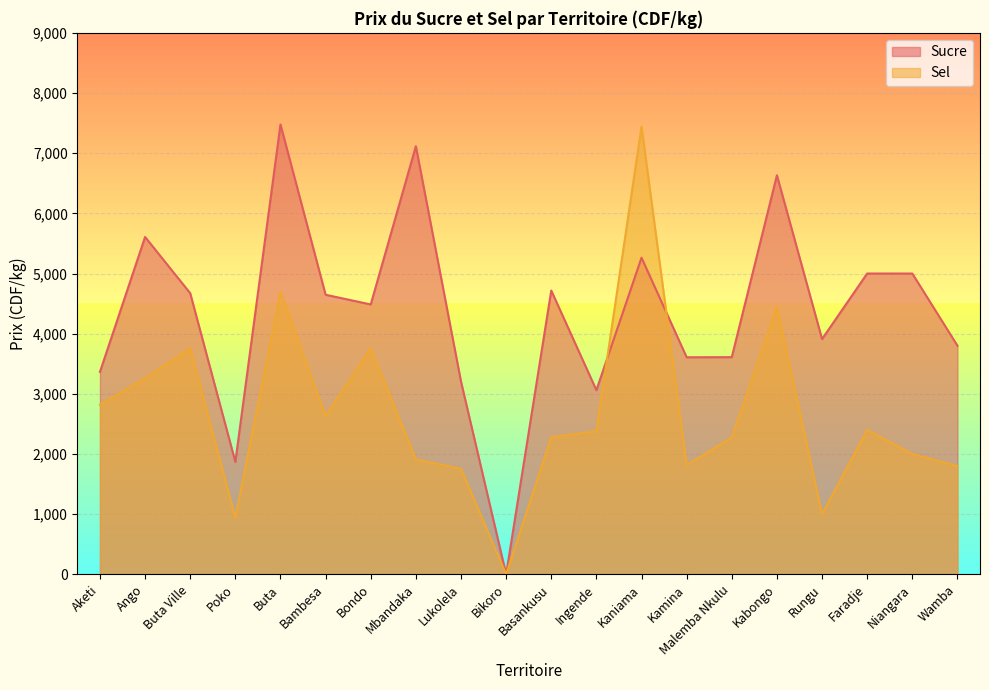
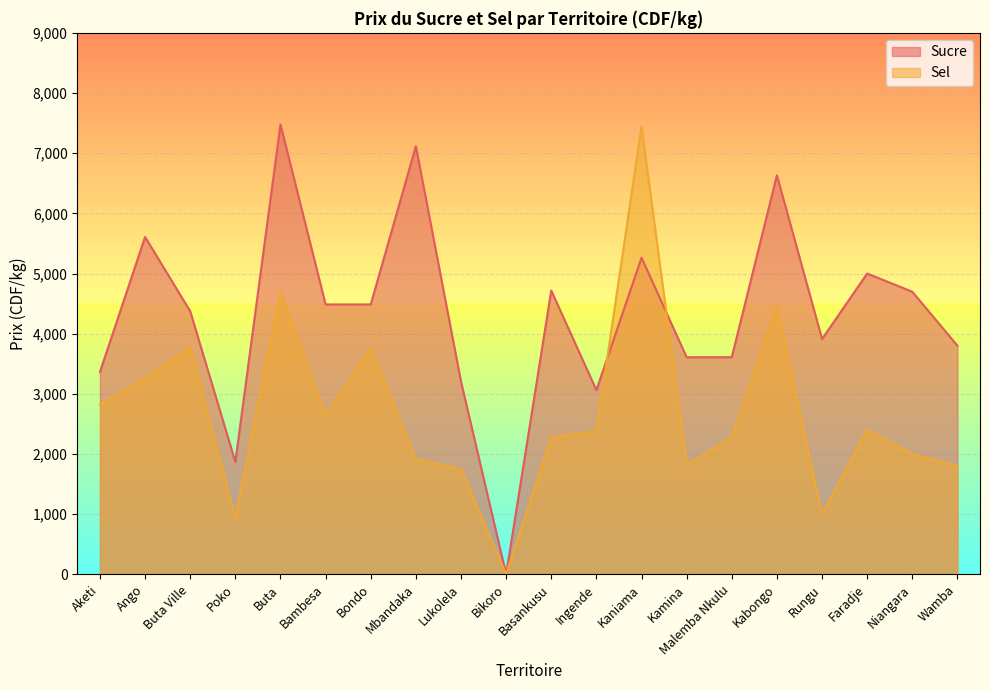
Sucre, Buta Ville: 4,700 -> 4,400
Sucre, Bambesa: 4,600 -> 4,500
Sucre, Niangara: 5,000 -> 4,700
